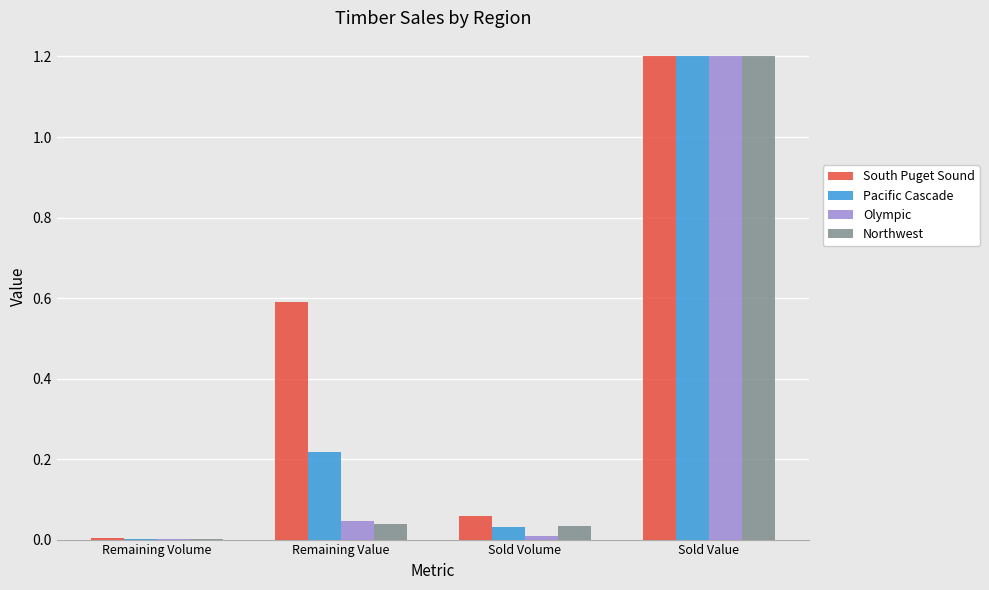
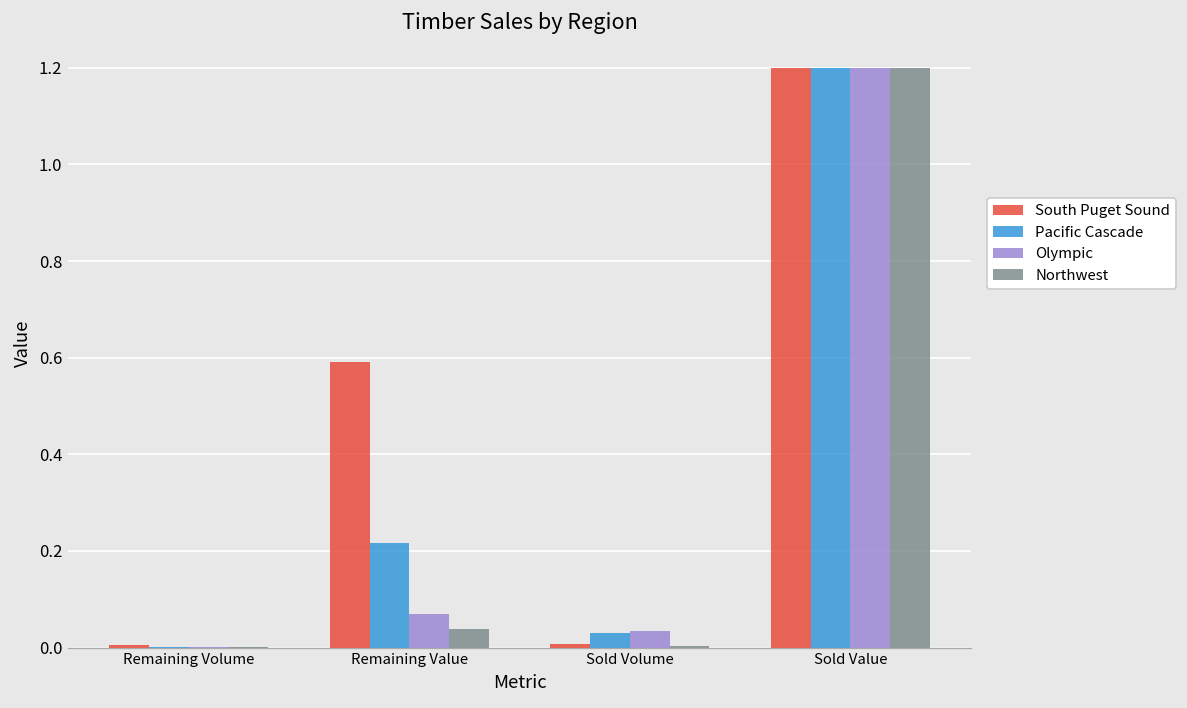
Olympic, Remaining Value: 0.05 -> 0.07
South Puget Sound, Sold Volume: 0.06 -> 0.01
Olympic, Sold Volume: 0.01 -> 0.03
Northwest, Sold Volume: 0.03 -> 0.00
